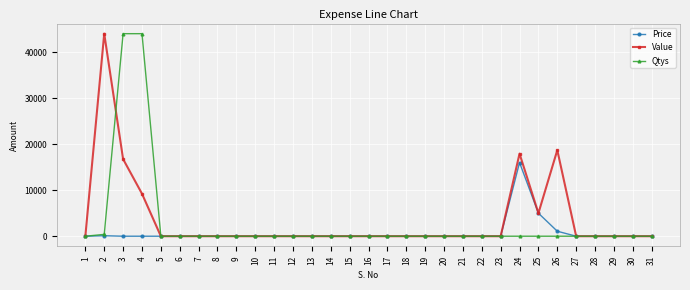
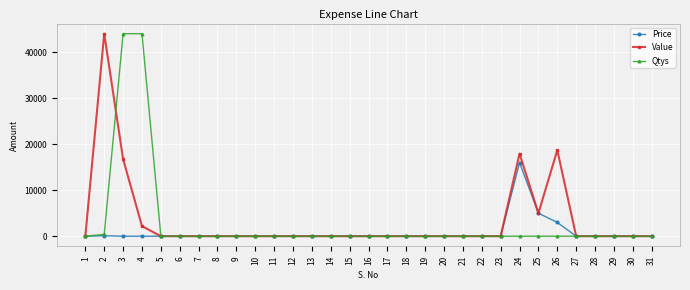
Value, 4: 9000 -> 2000
Price, 26: 1000 -> 3000
